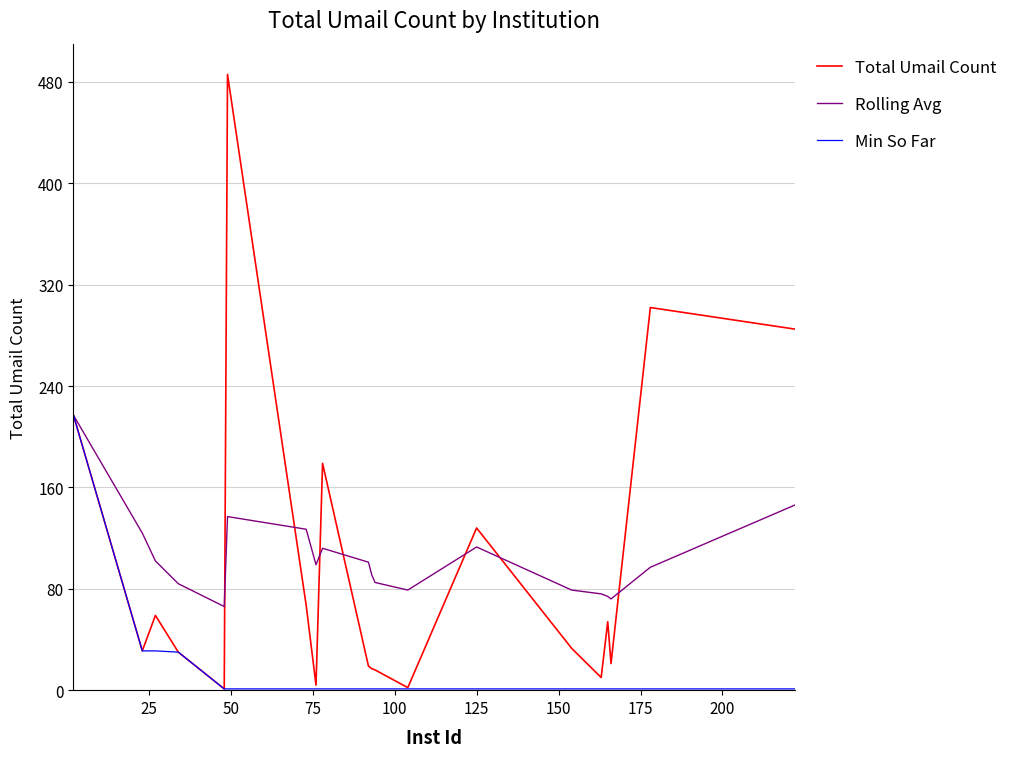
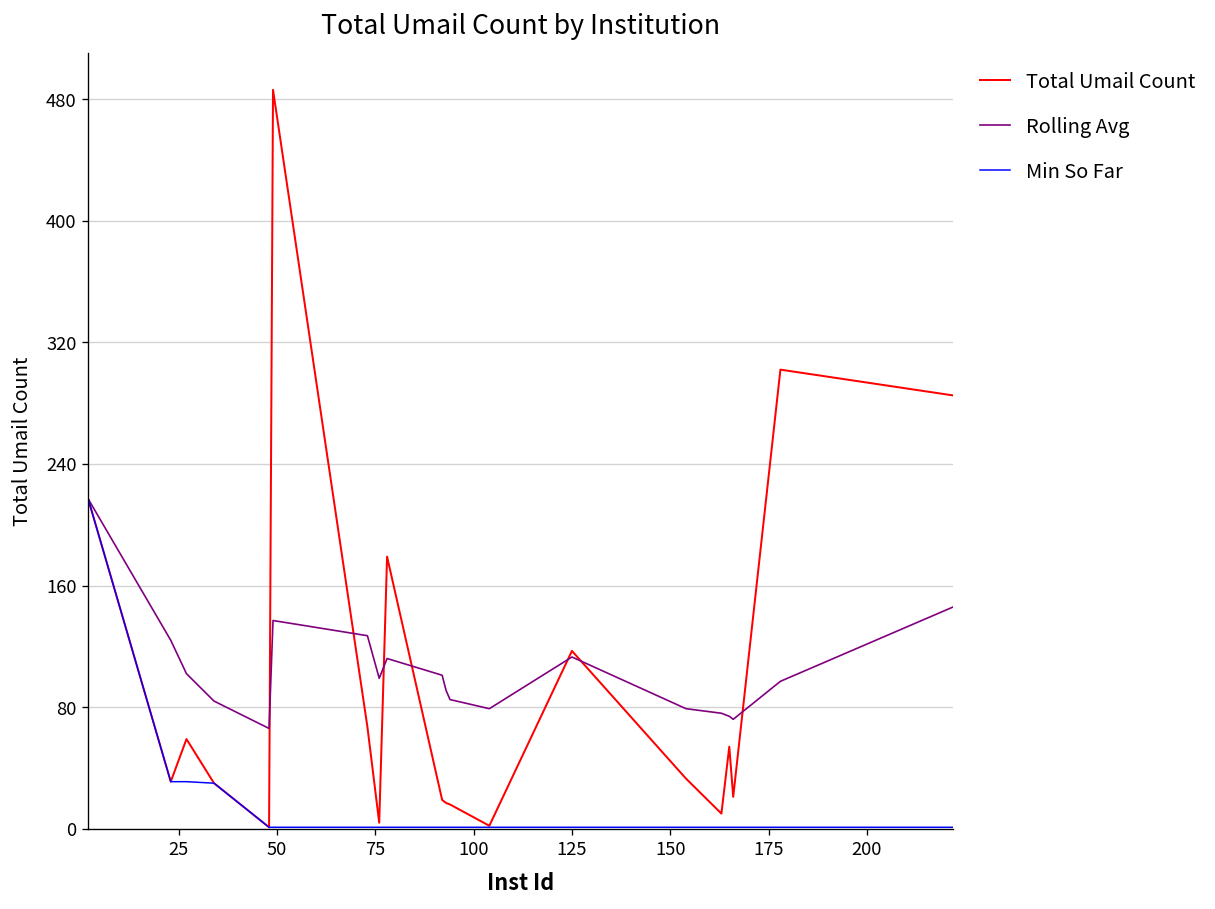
Total Umail Count, 125: 128 -> 117
